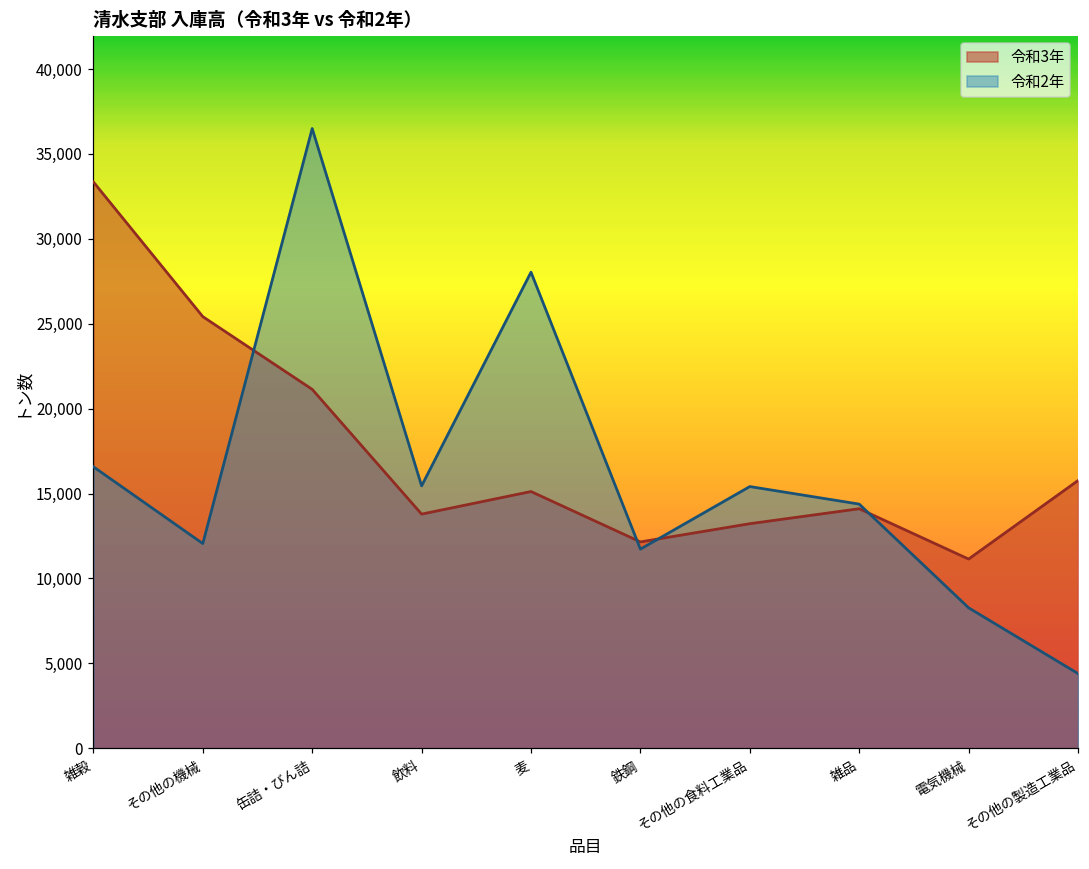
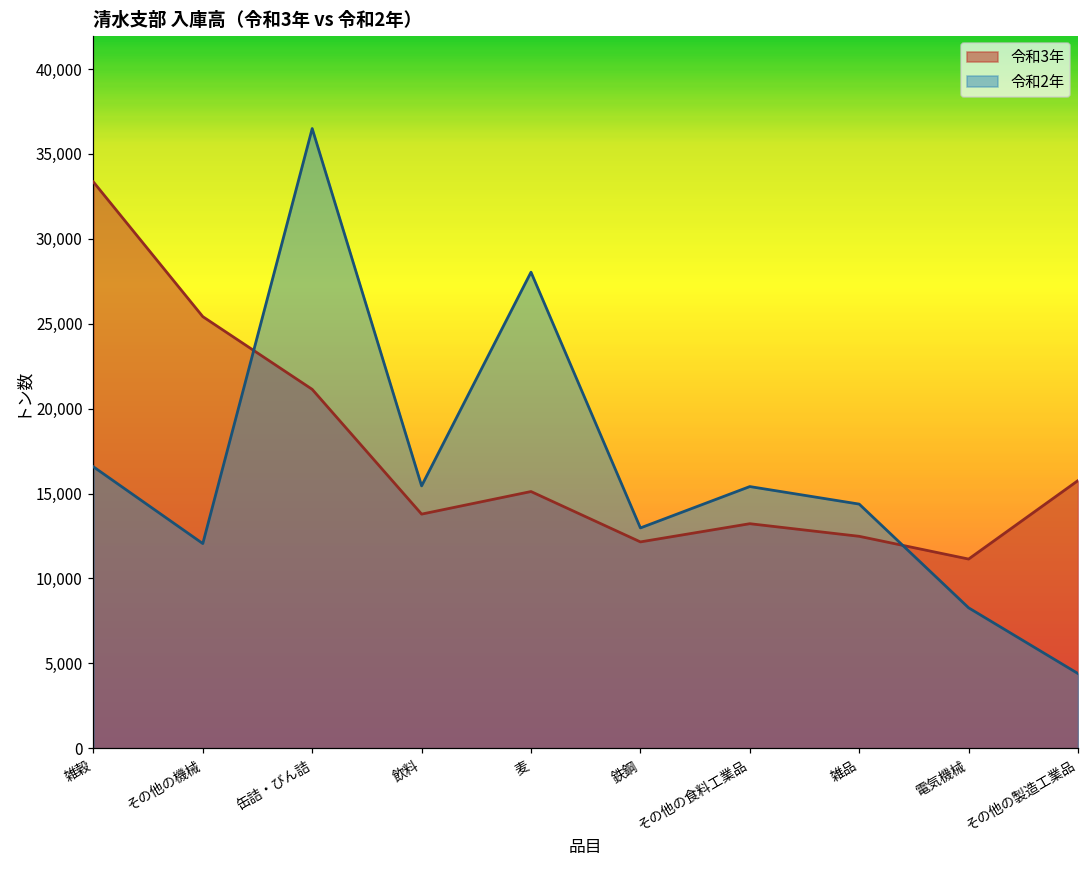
令和2年, 鉄鋼: 11,700 -> 13,000
令和3年, 雑品: 14,100 -> 12,500
